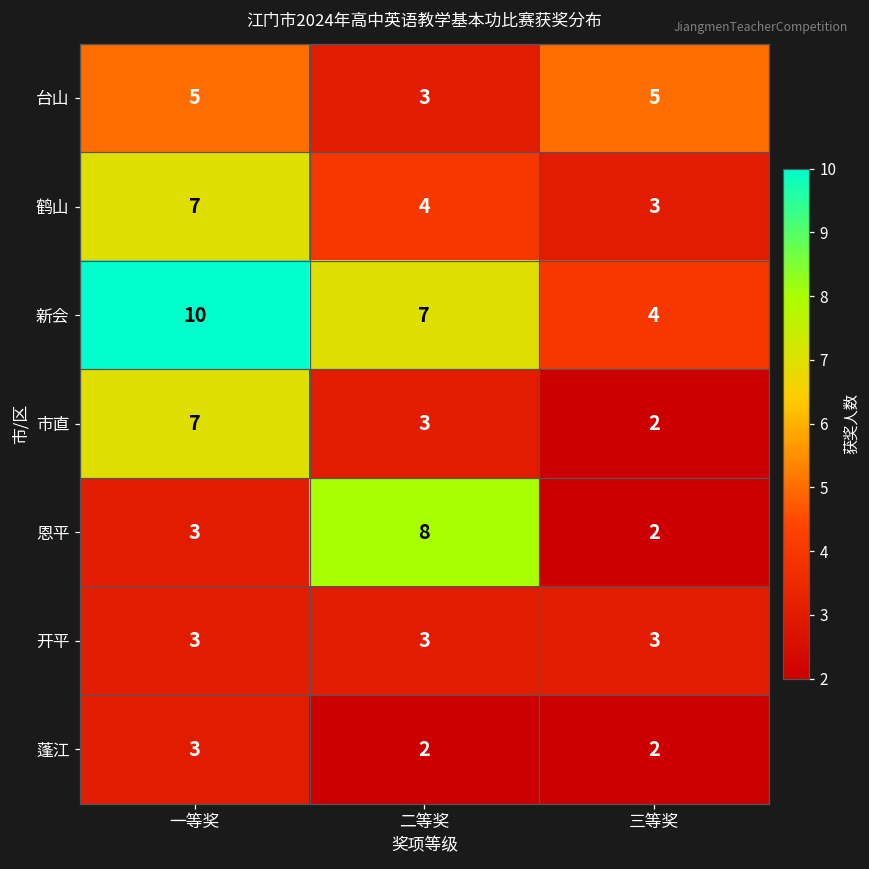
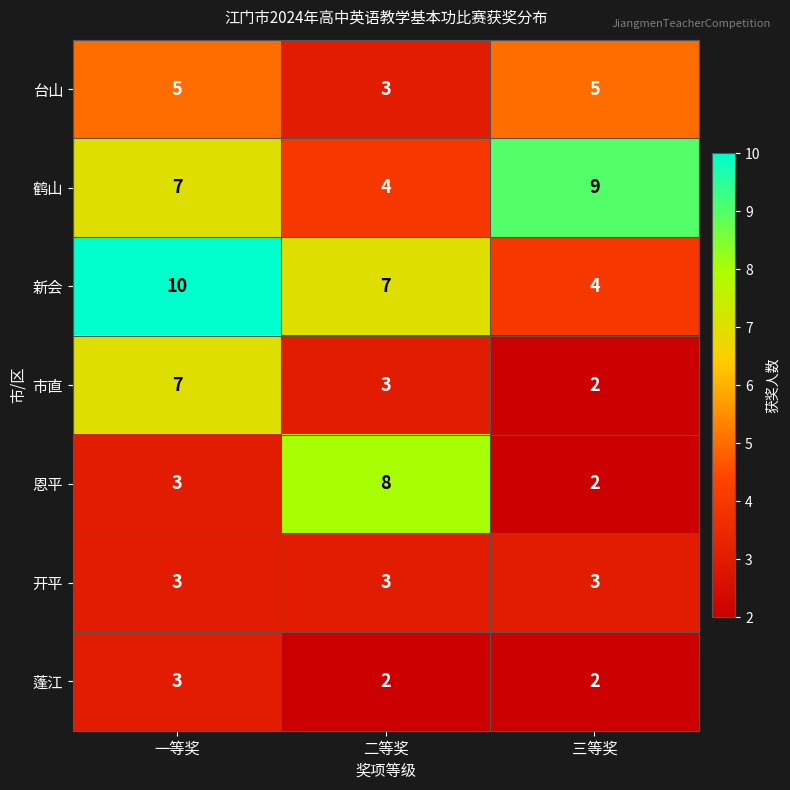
鹤山, 三等奖: 3 -> 9
